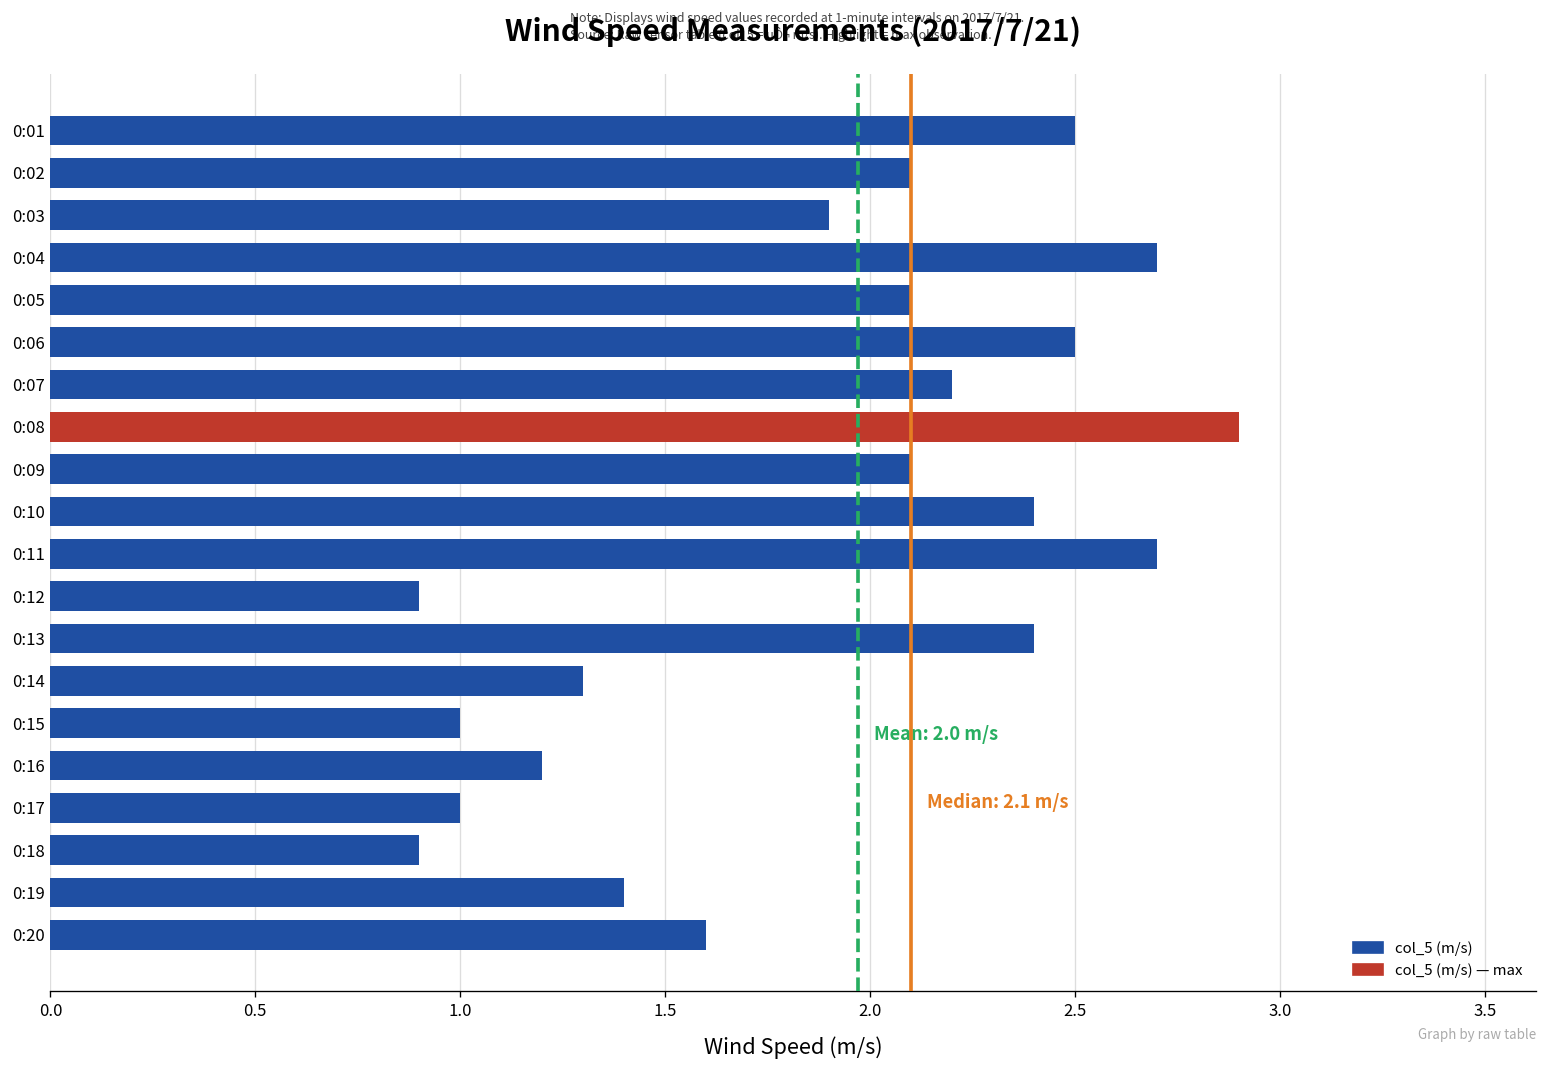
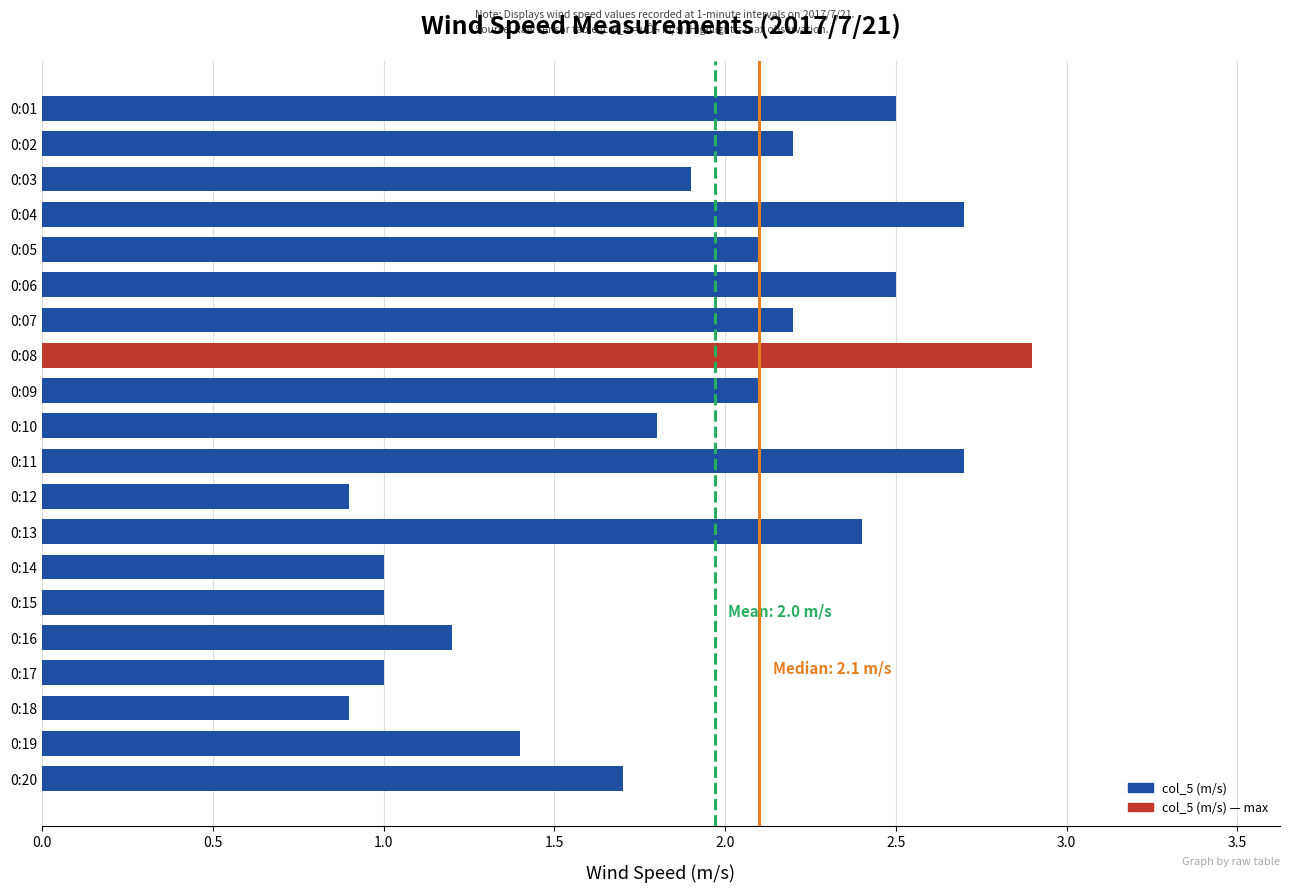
0:02: 2.1 -> 2.2
0:10: 2.4 -> 1.8
0:14: 1.3 -> 1.0
0:20: 1.6 -> 1.7
